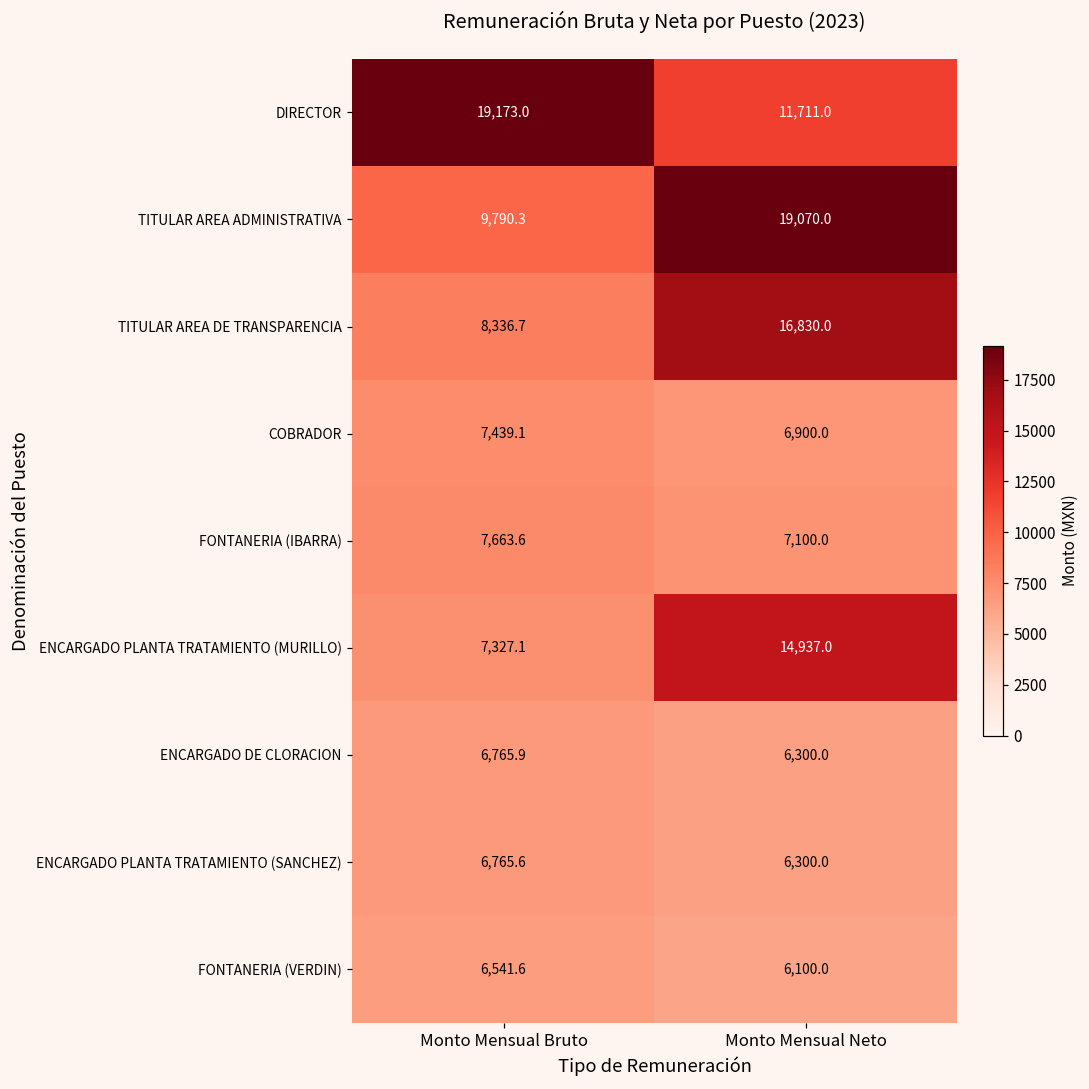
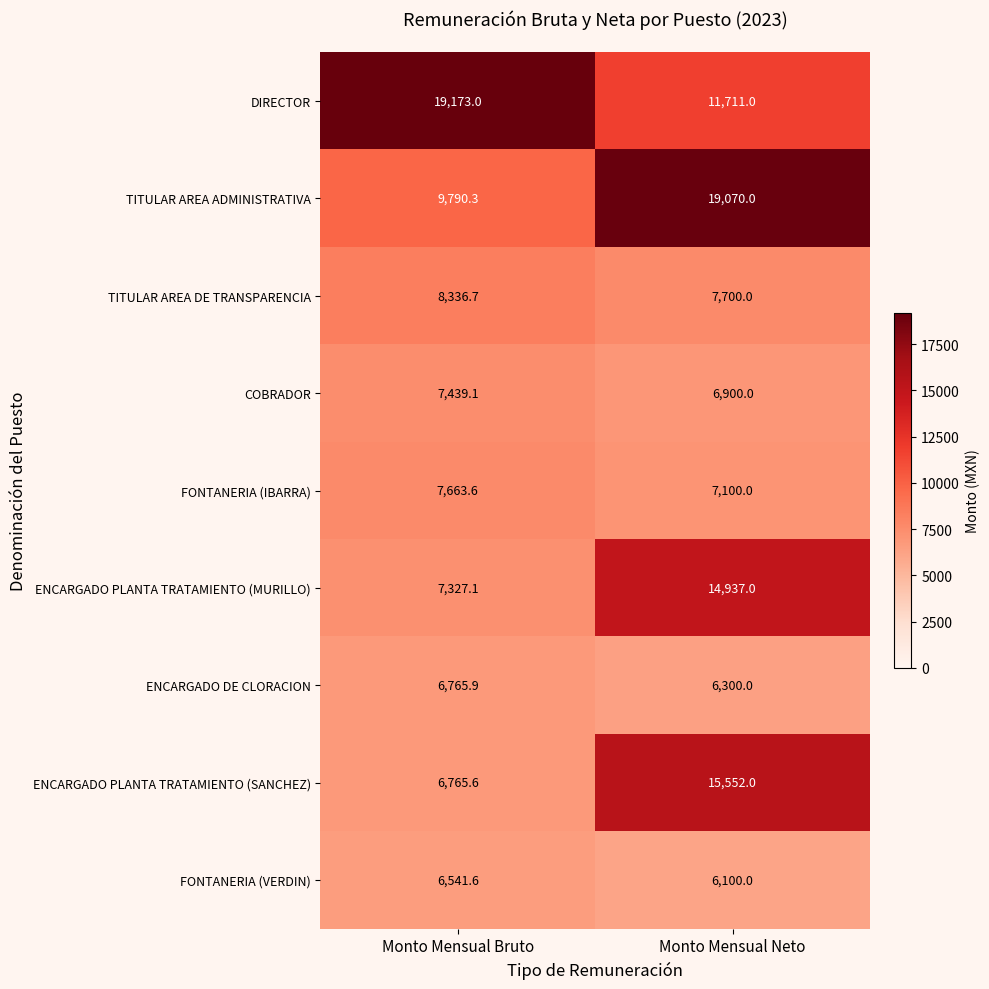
TITULAR AREA DE TRANSPARENCIA, Monto Mensual Neto: 16,830.0 -> 7,700.0
ENCARGADO PLANTA TRATAMIENTO (SANCHEZ), Monto Mensual Neto: 6,300.0 -> 15,552.0
